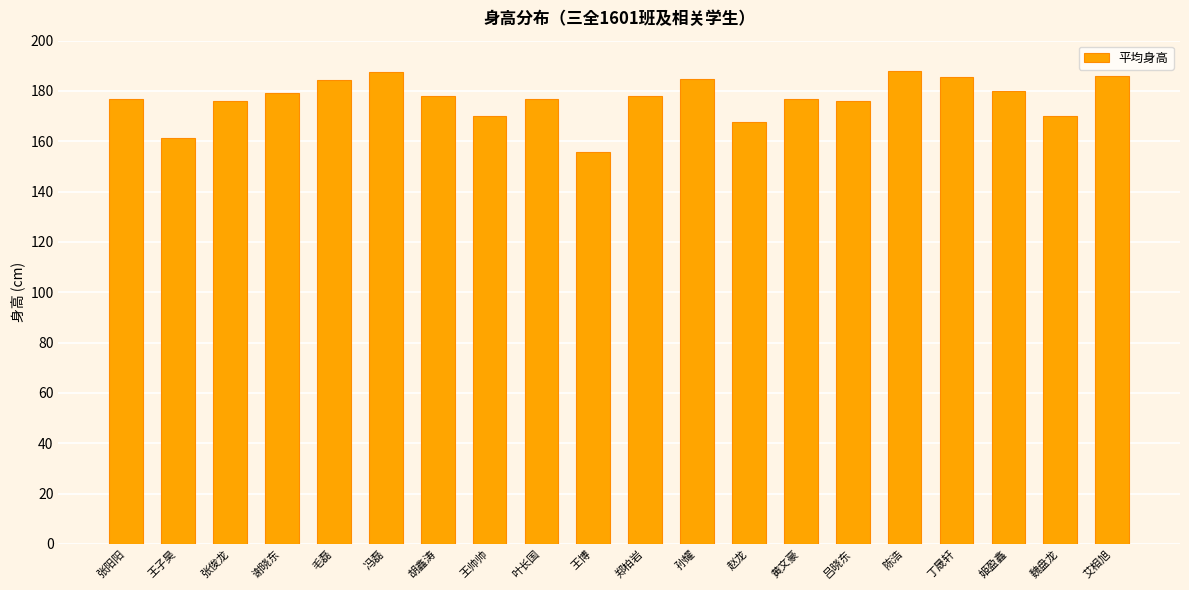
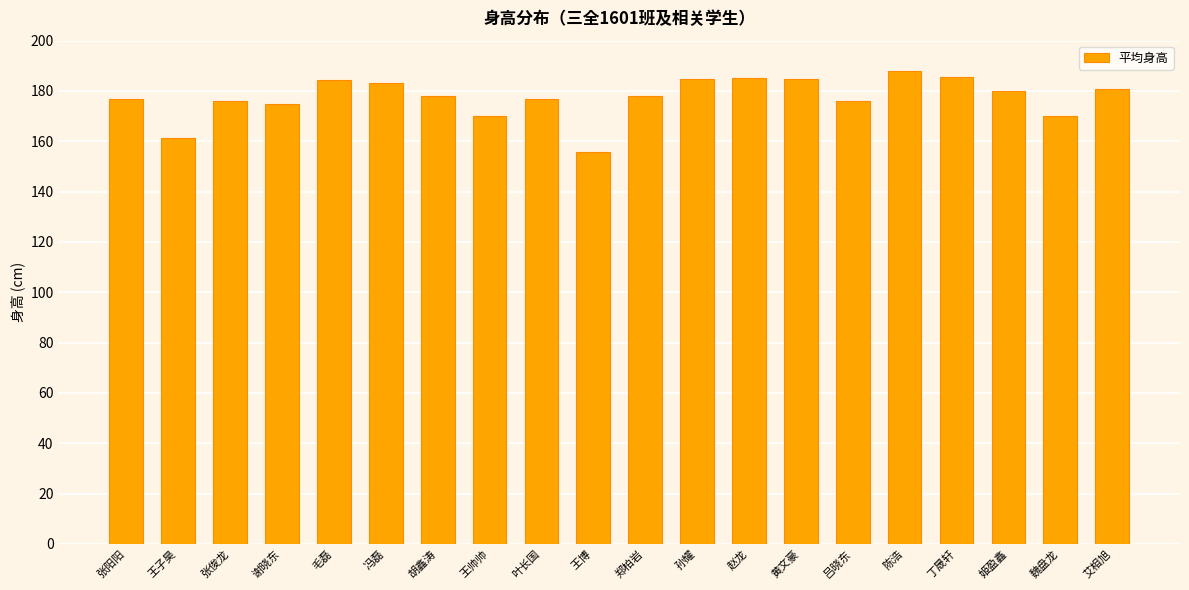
谢晓东: 179 -> 175
冯磊: 187 -> 183
赵龙: 168 -> 185
黄文豪: 177 -> 185
艾相旭: 186 -> 181
